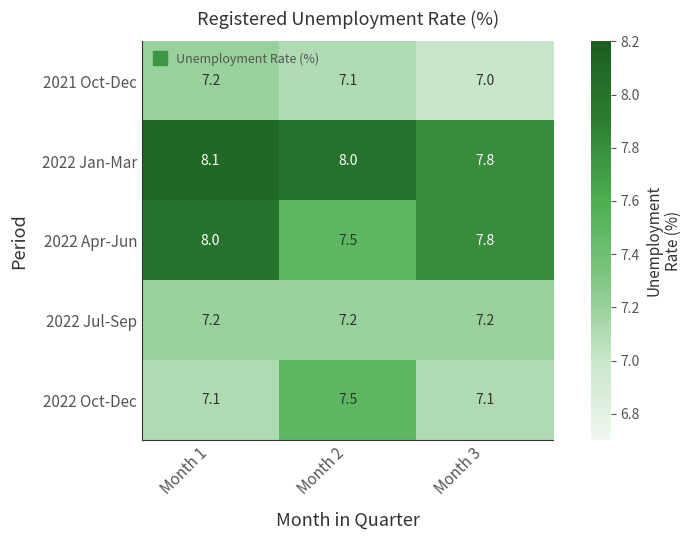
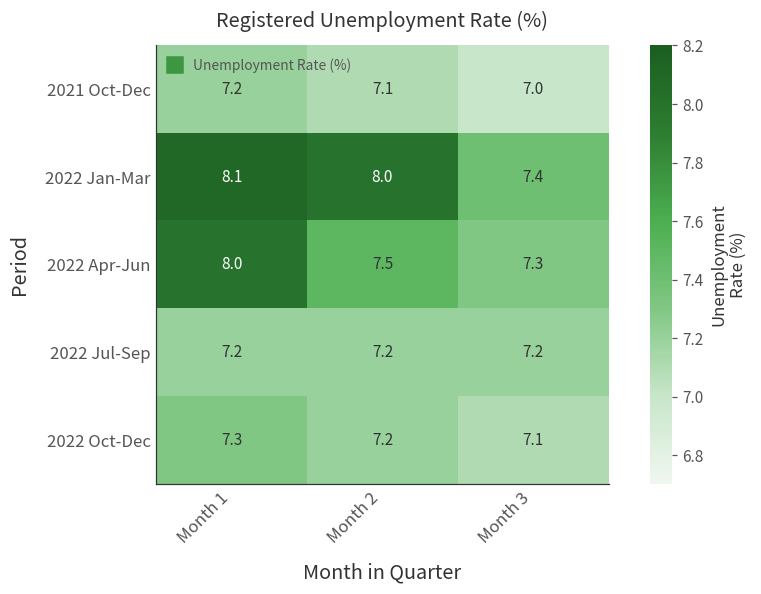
2022 Jan-Mar, Month 3: 7.8 -> 7.4
2022 Apr-Jun, Month 3: 7.8 -> 7.3
2022 Oct-Dec, Month 1: 7.1 -> 7.3
2022 Oct-Dec, Month 2: 7.5 -> 7.2
